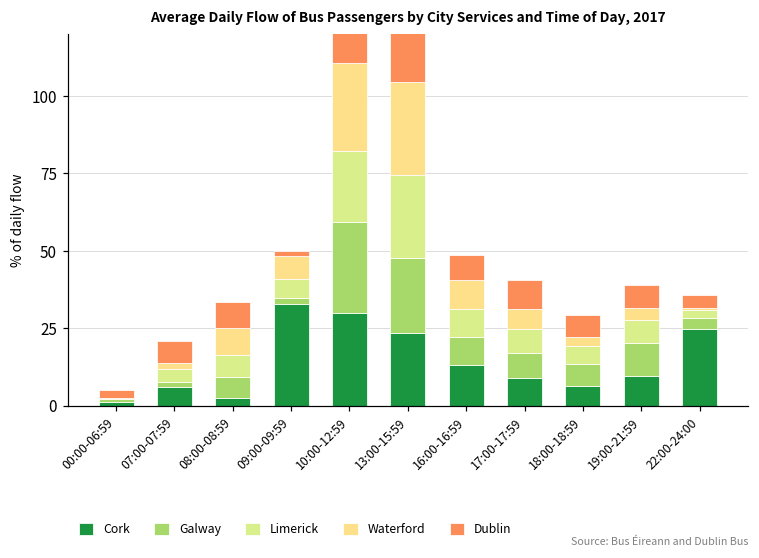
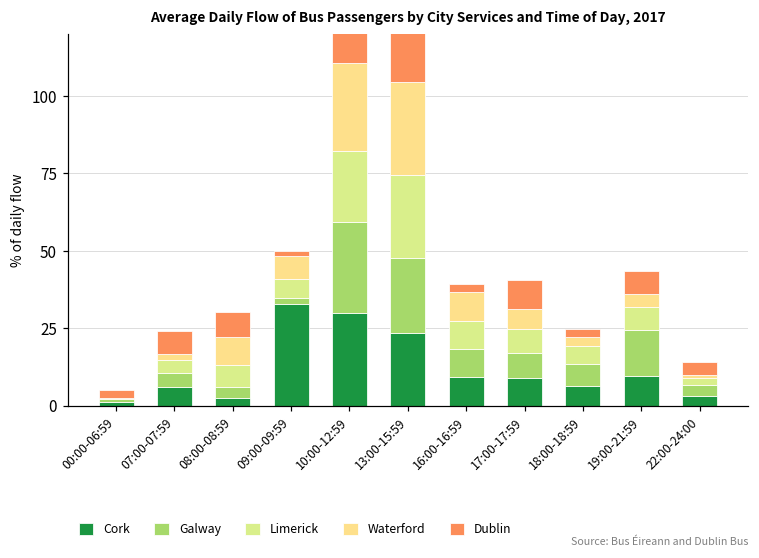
Galway, 07:00-07:59: 2 -> 5
Galway, 08:00-08:59: 7 -> 4
Cork, 16:00-16:59: 13 -> 9
Dublin, 16:00-16:59: 8 -> 3
Dublin, 18:00-18:59: 7 -> 3
Galway, 19:00-21:59: 11 -> 15
Cork, 22:00-24:00: 25 -> 3
